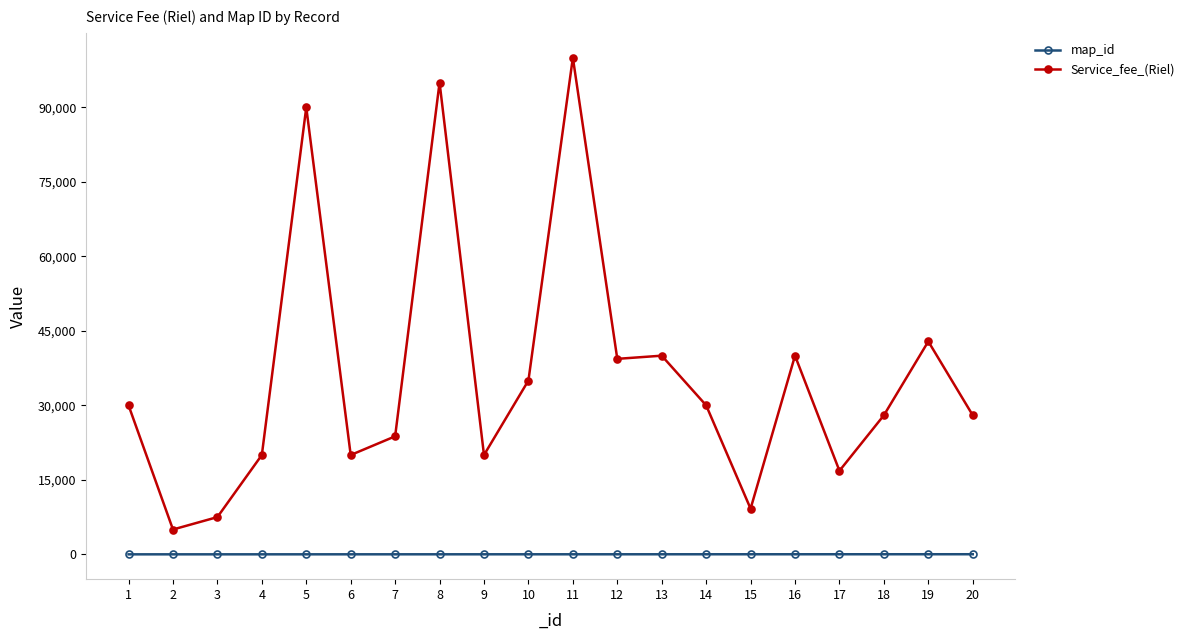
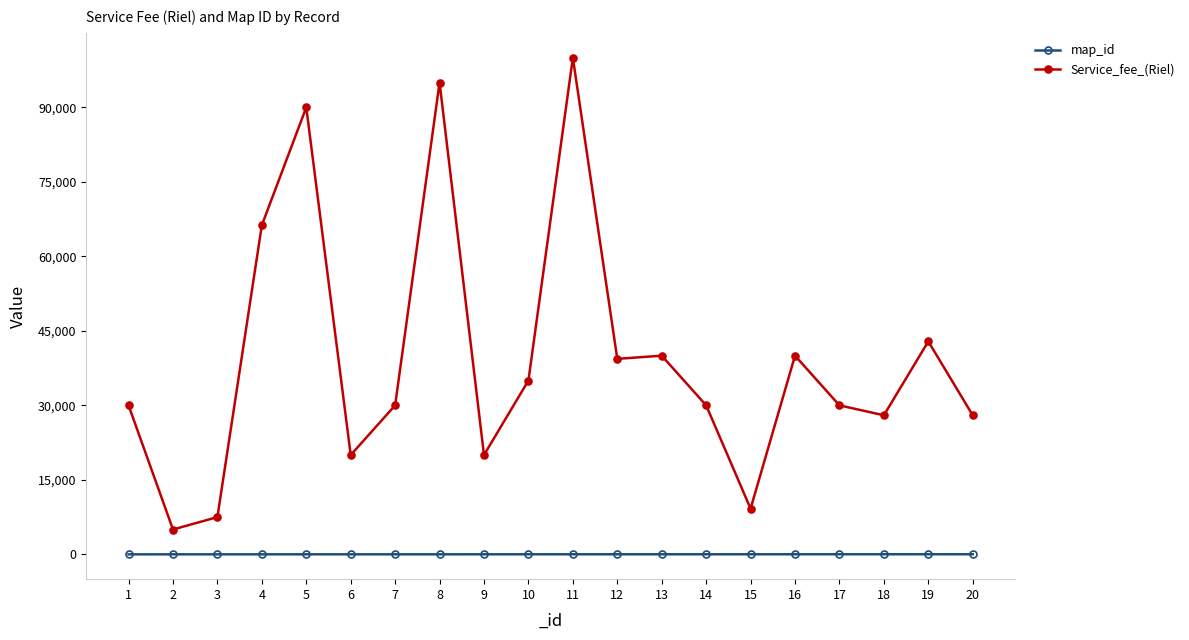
Service_fee_(Riel), 4: 20,000 -> 66,000
Service_fee_(Riel), 7: 24,000 -> 30,000
Service_fee_(Riel), 17: 17,000 -> 30,000
